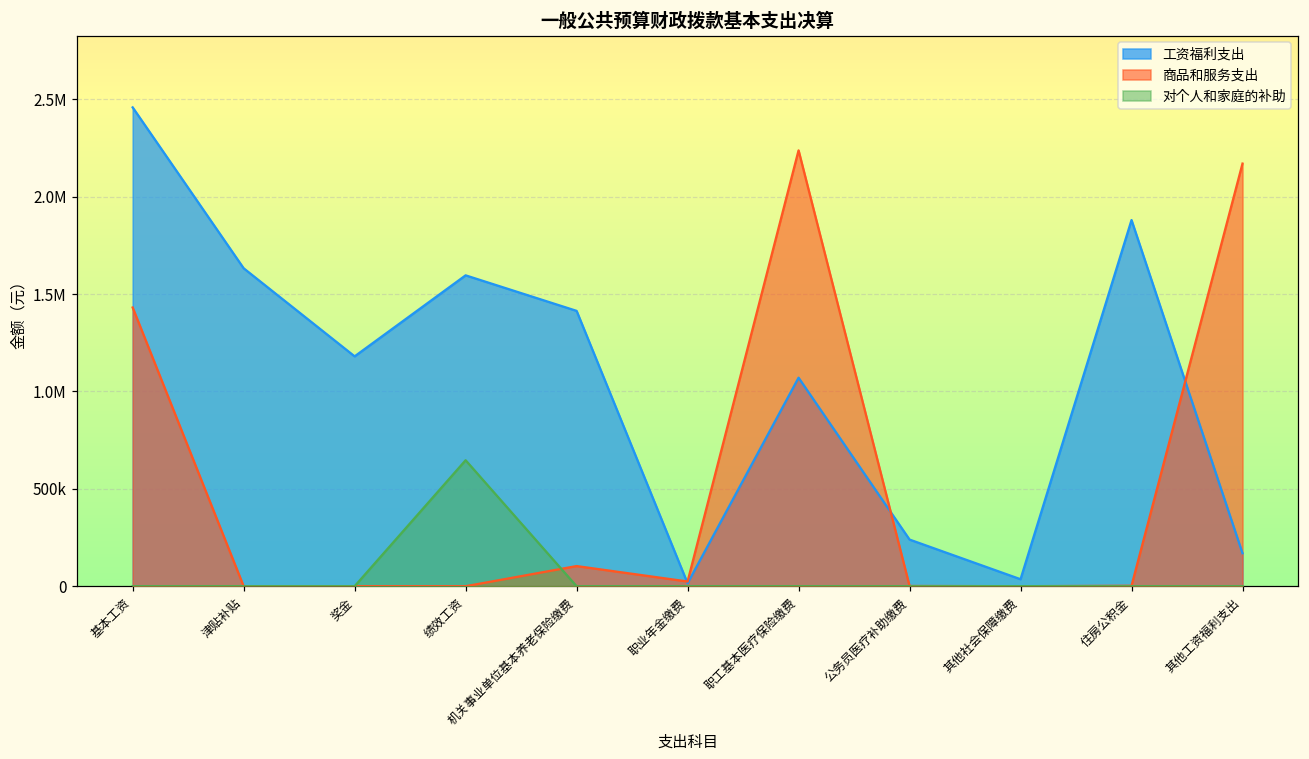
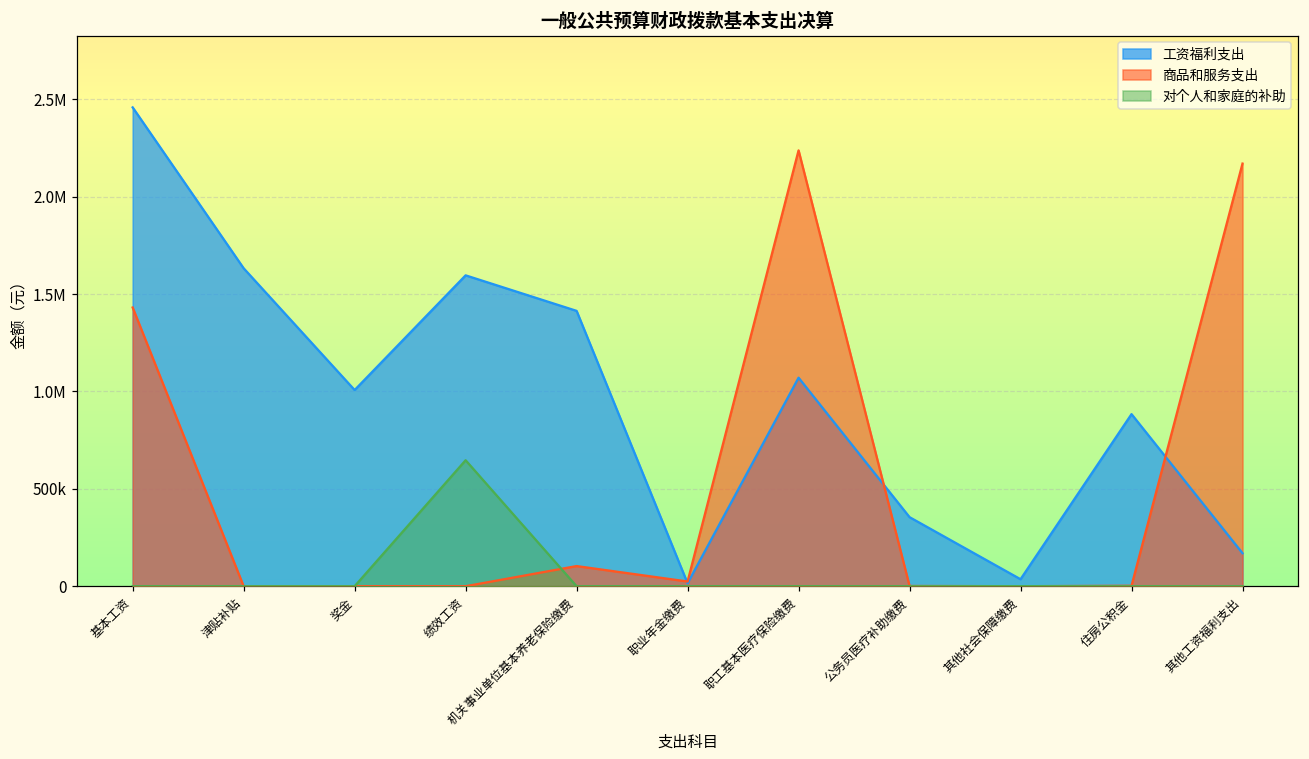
工资福利支出, 奖金: 1180000 -> 1010000
工资福利支出, 公务员医疗补助缴费: 240000 -> 350000
工资福利支出, 住房公积金: 1880000 -> 880000
